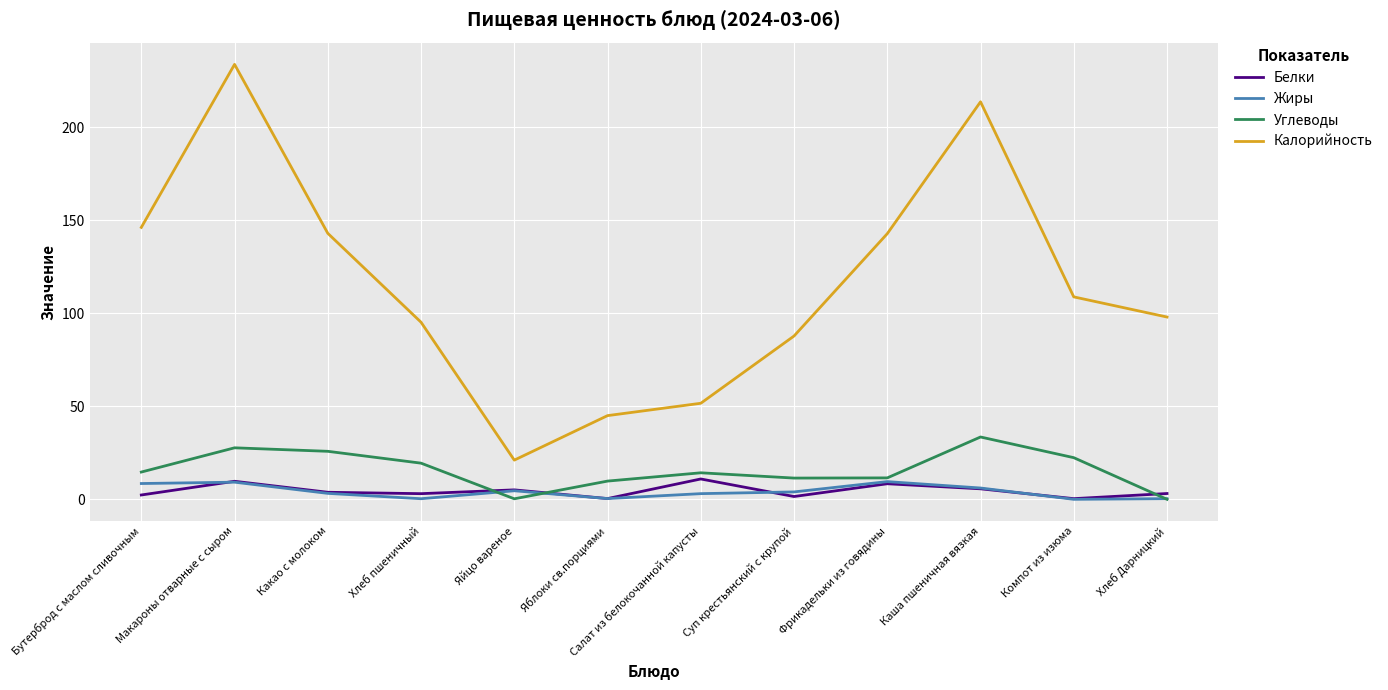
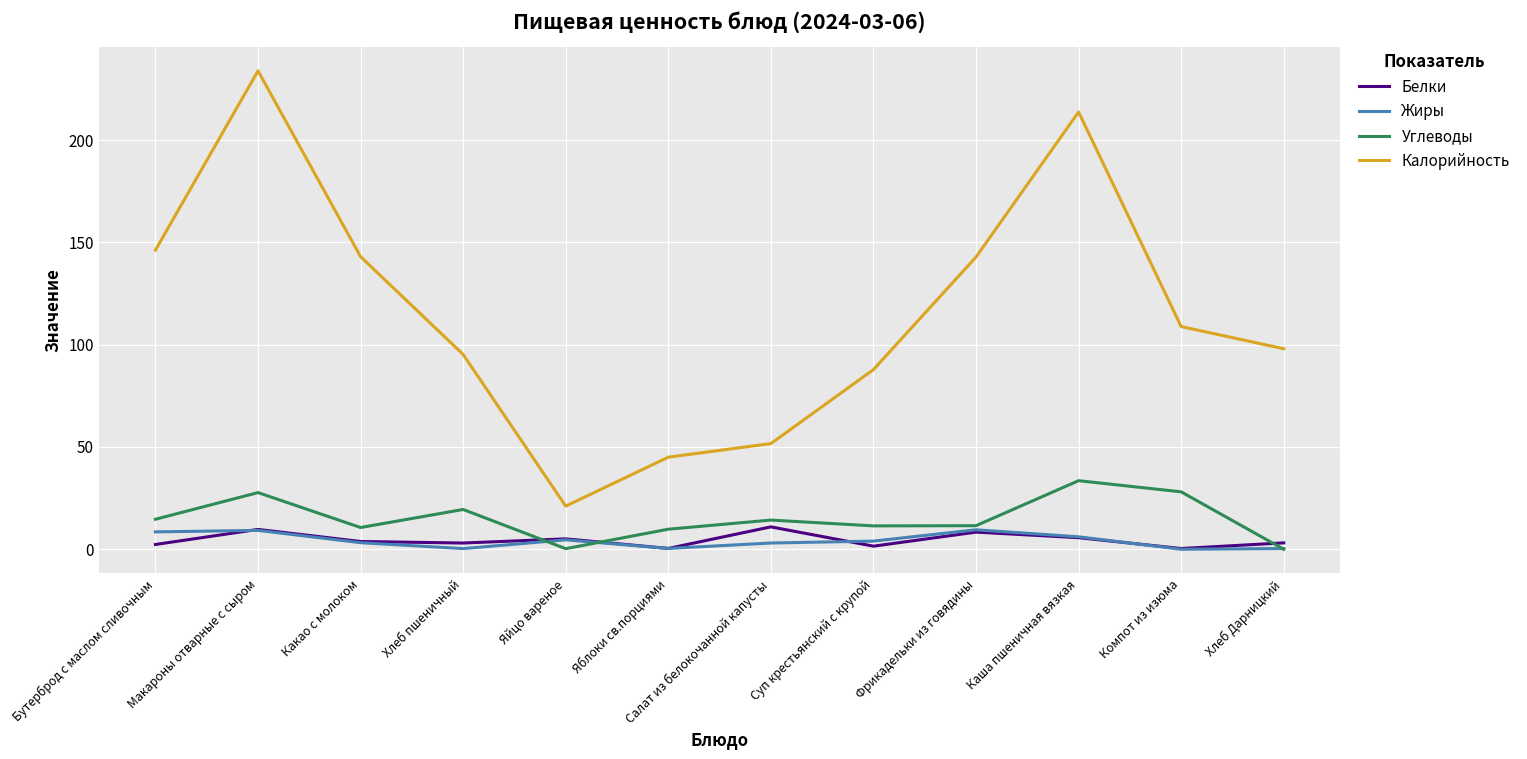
Углеводы, Какао с молоком: 26 -> 11
Углеводы, Компот из изюма: 22 -> 28
